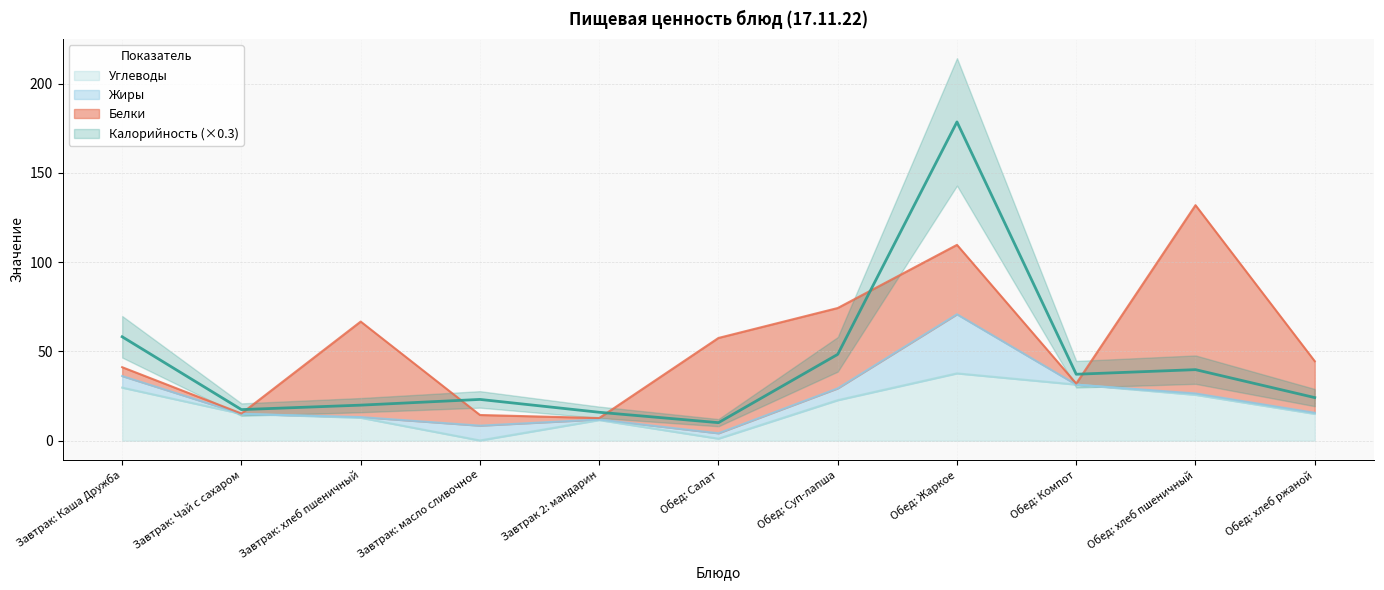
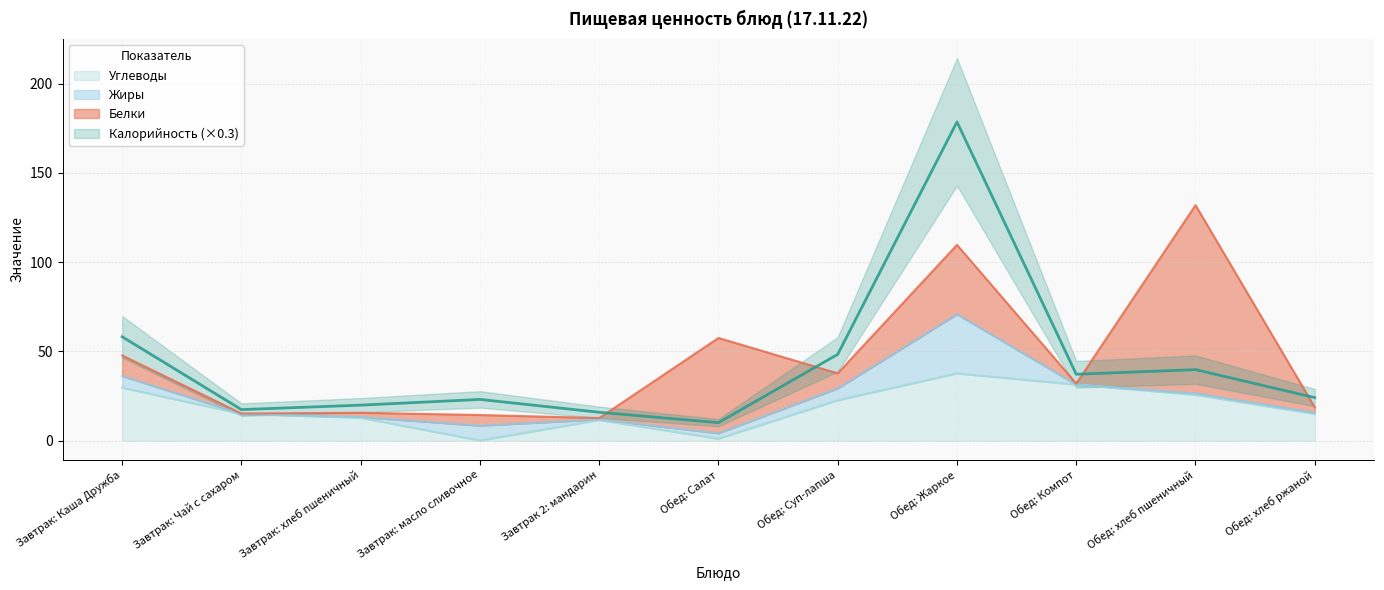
Белки, Завтрак: Каша Дружба: 5 -> 12
Белки, Завтрак: хлеб пшеничный: 54 -> 2
Белки, Обед: Суп-лапша: 45 -> 8
Белки, Обед: хлеб ржаной: 29 -> 3
